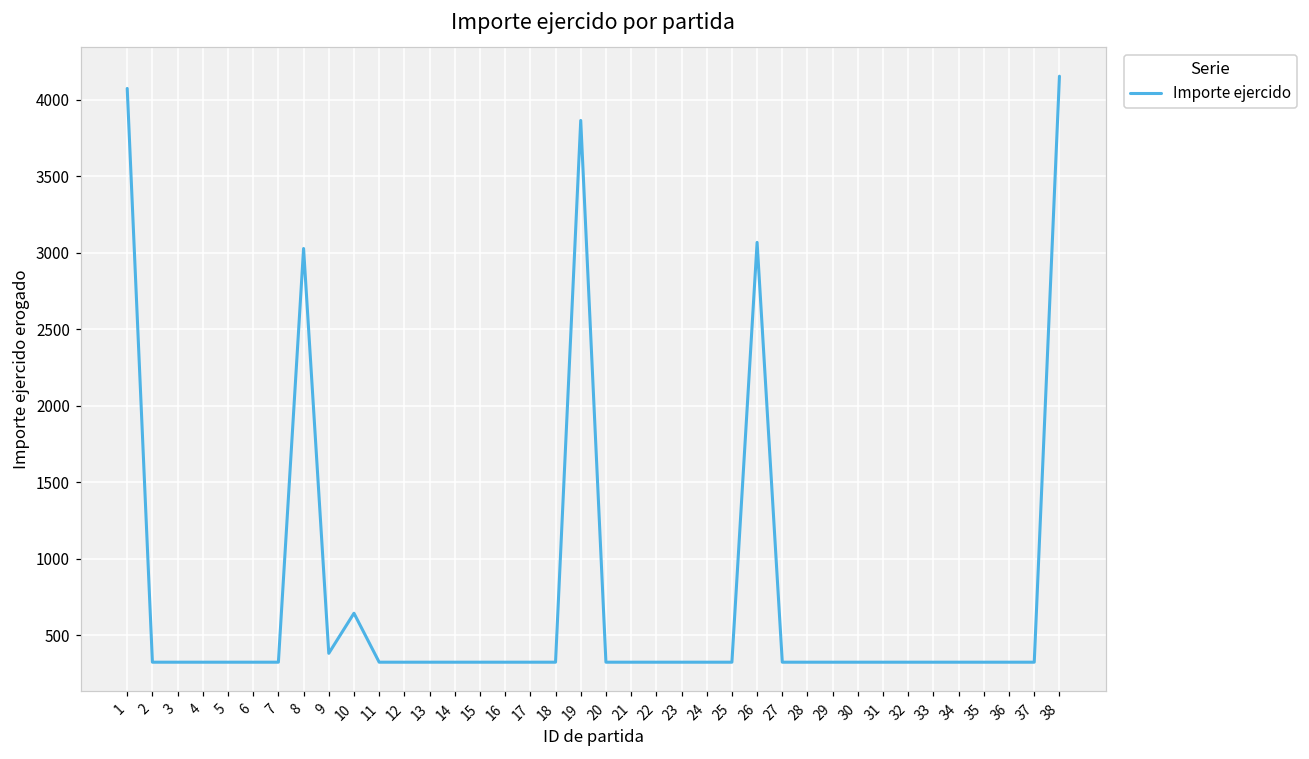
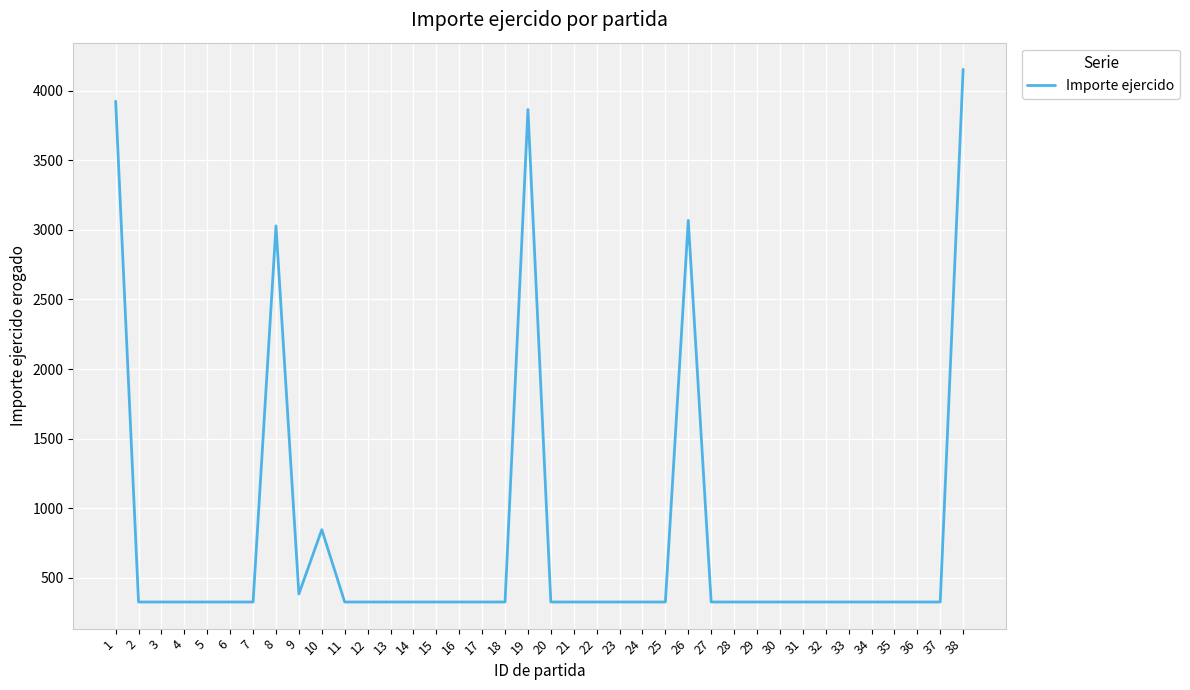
1: 4080 -> 3930
10: 650 -> 850
